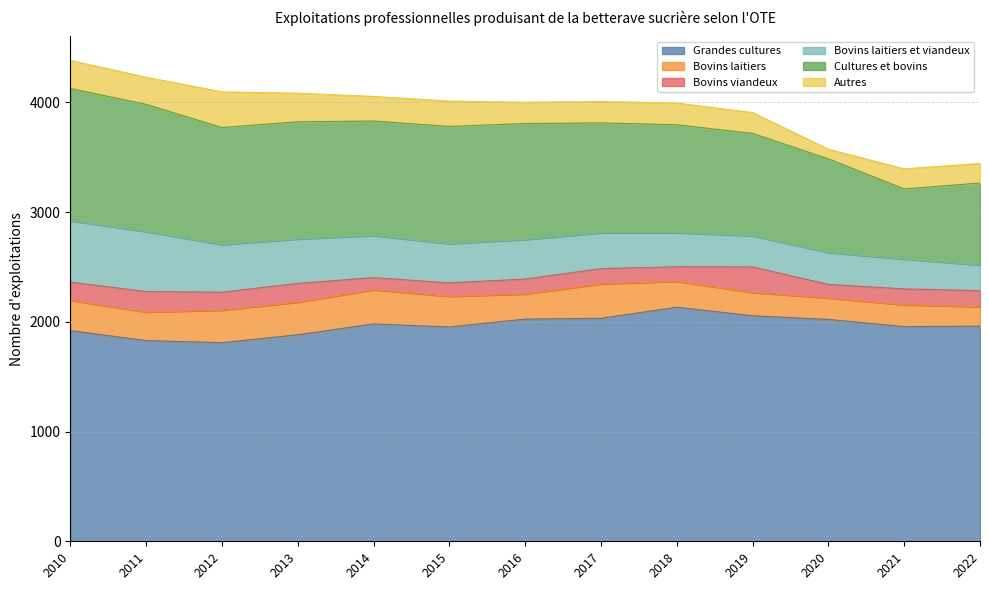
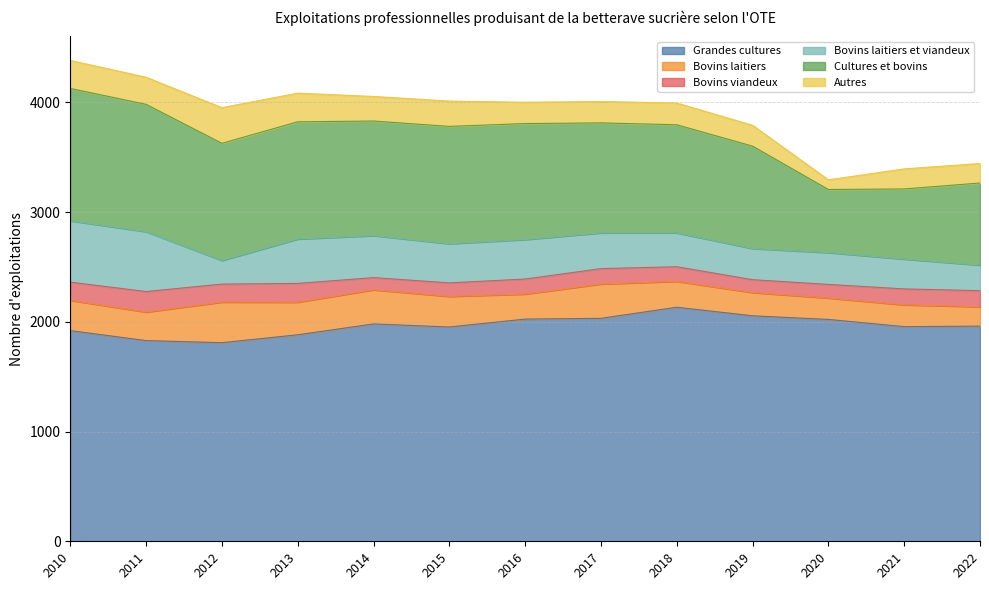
Bovins laitiers, 2012: 300 -> 370
Bovins laitiers et viandeux, 2012: 430 -> 220
Bovins viandeux, 2019: 230 -> 120
Cultures et bovins, 2020: 850 -> 580
